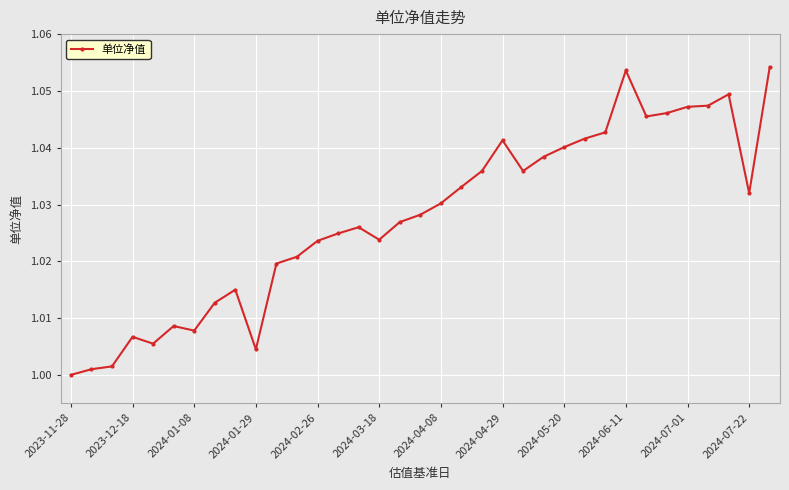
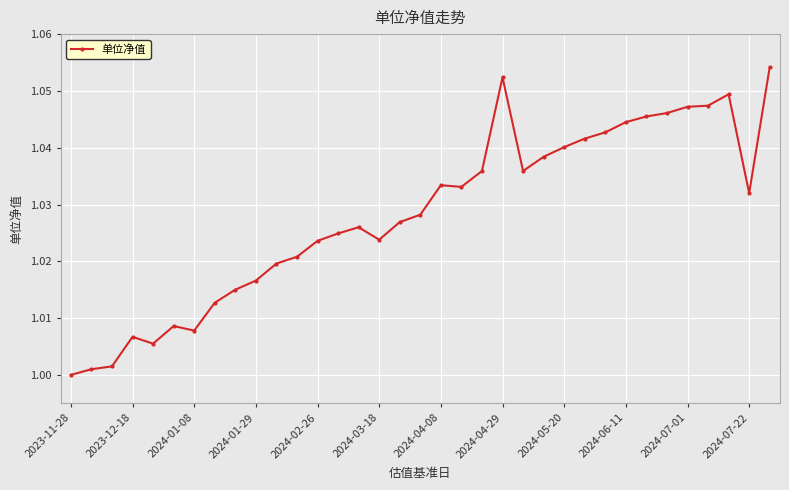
2024-01-29: 1.005 -> 1.017
2024-04-08: 1.030 -> 1.033
2024-04-29: 1.041 -> 1.052
2024-06-11: 1.054 -> 1.045
